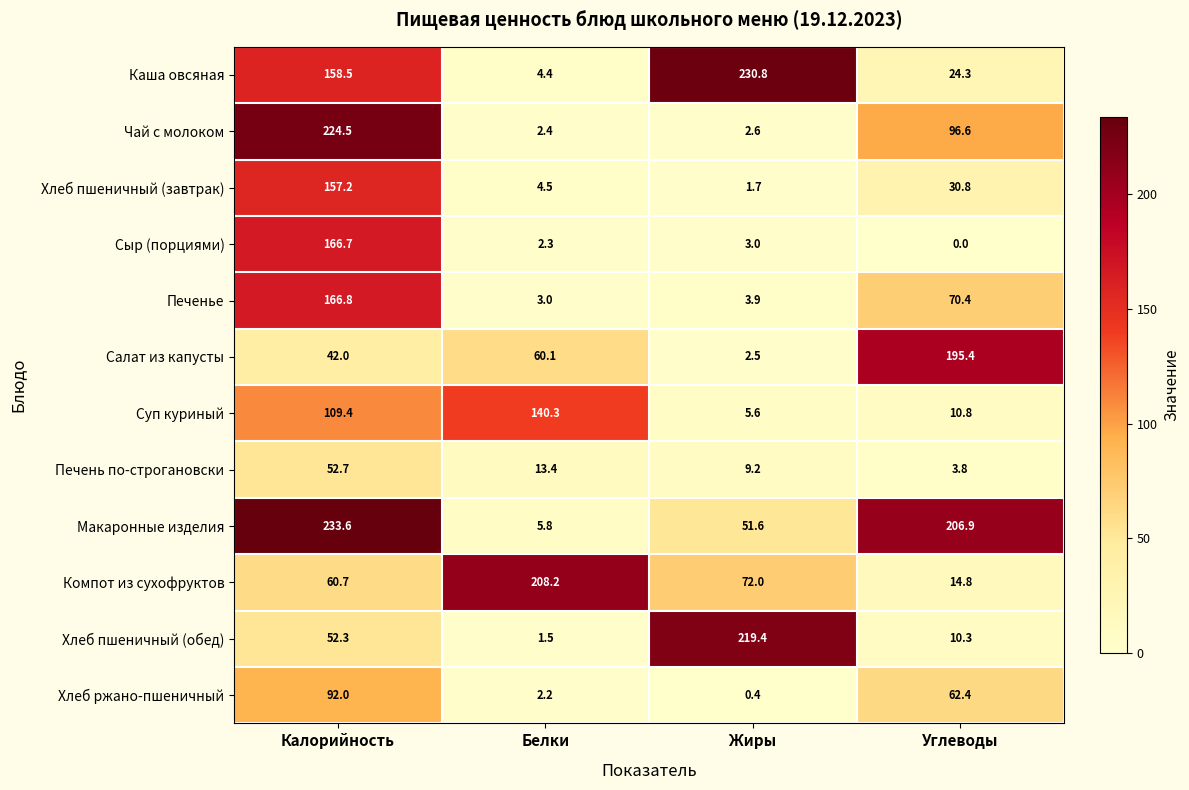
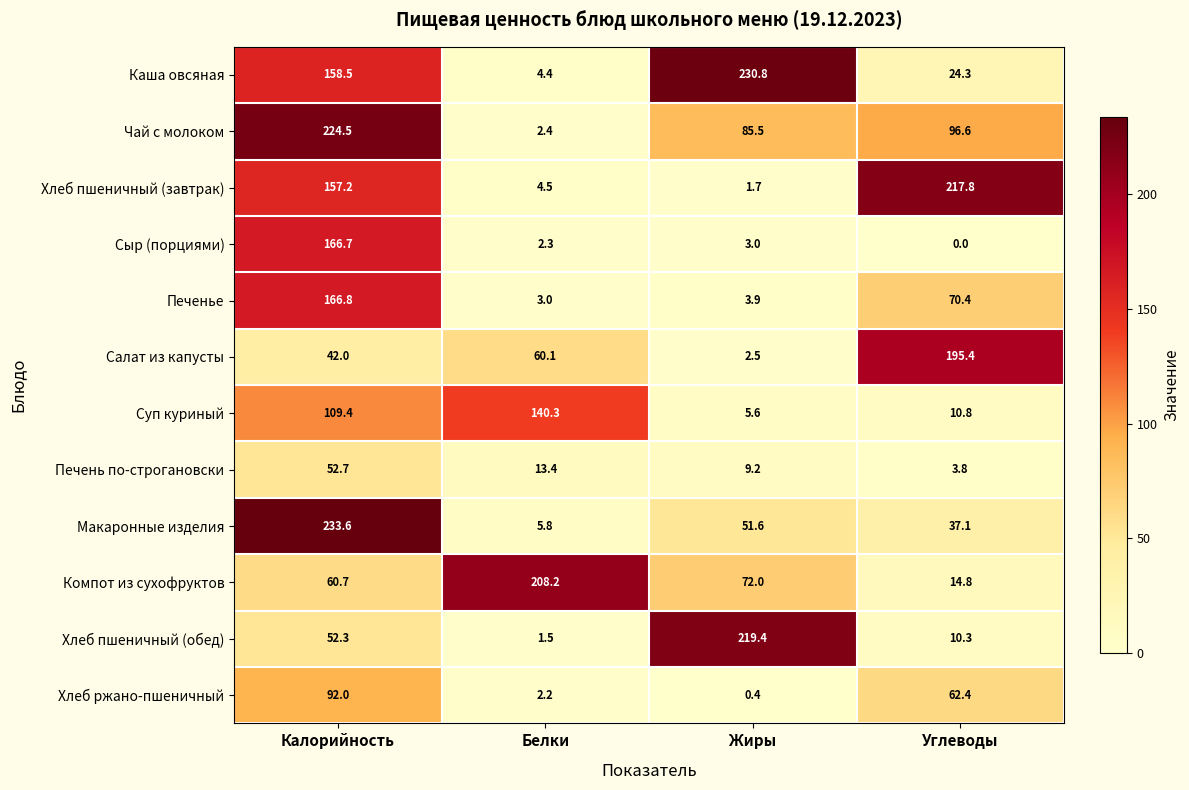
Чай с молоком, Жиры: 2.6 -> 85.5
Хлеб пшеничный (завтрак), Углеводы: 30.8 -> 217.8
Макаронные изделия, Углеводы: 206.9 -> 37.1
